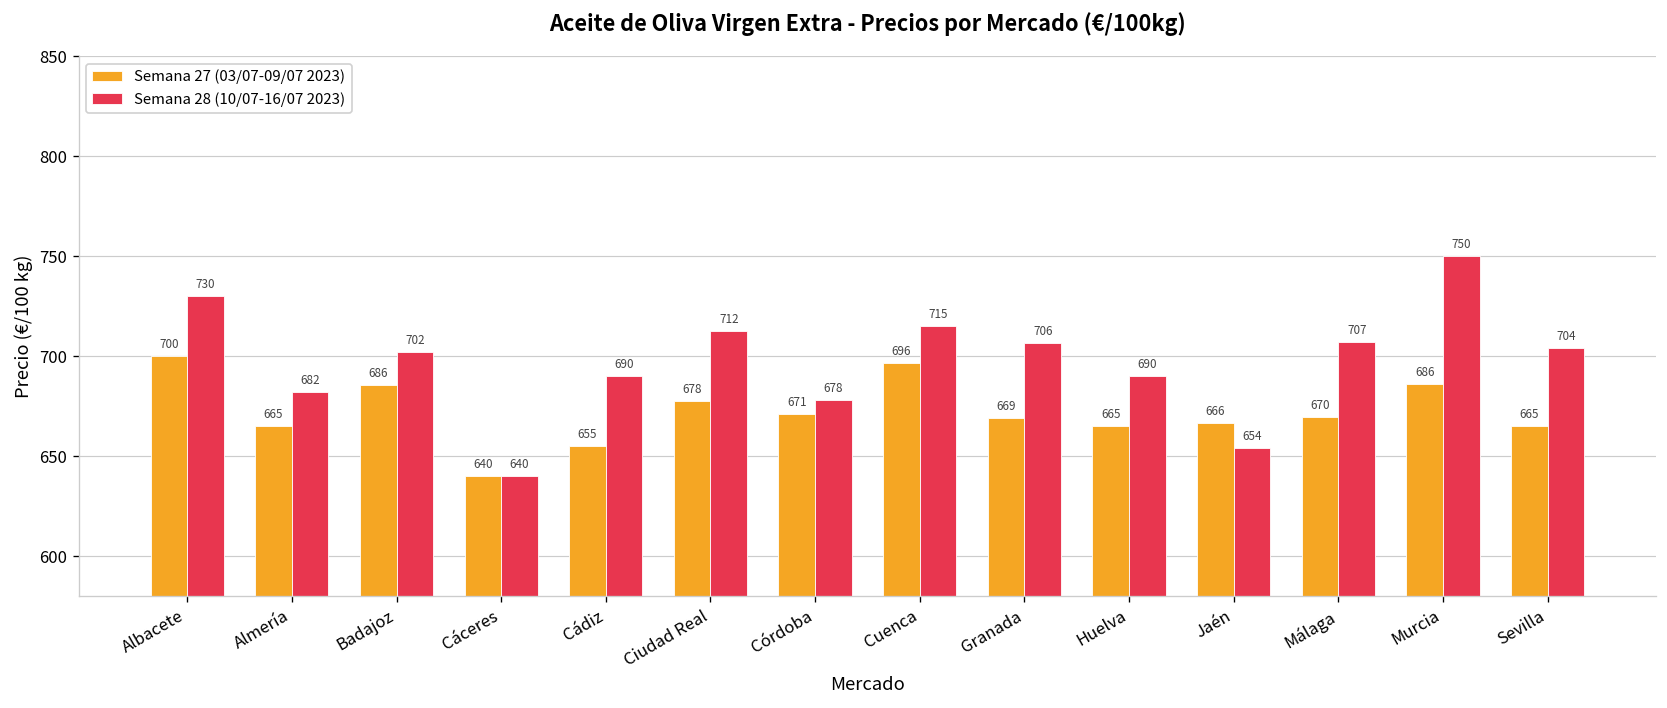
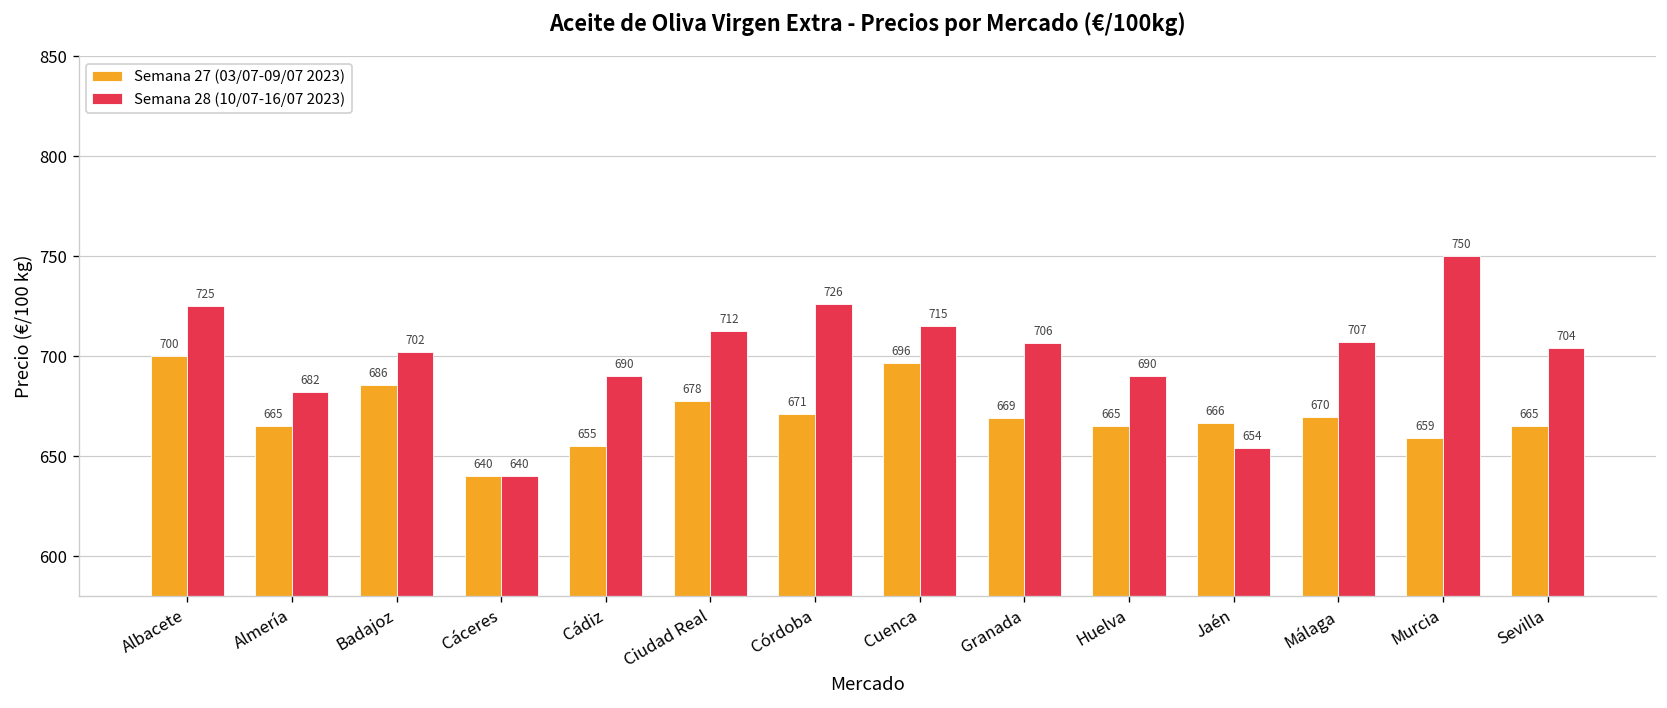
Semana 28 (10/07-16/07 2023), Albacete: 730 -> 725
Semana 28 (10/07-16/07 2023), Córdoba: 678 -> 726
Semana 27 (03/07-09/07 2023), Murcia: 686 -> 659
